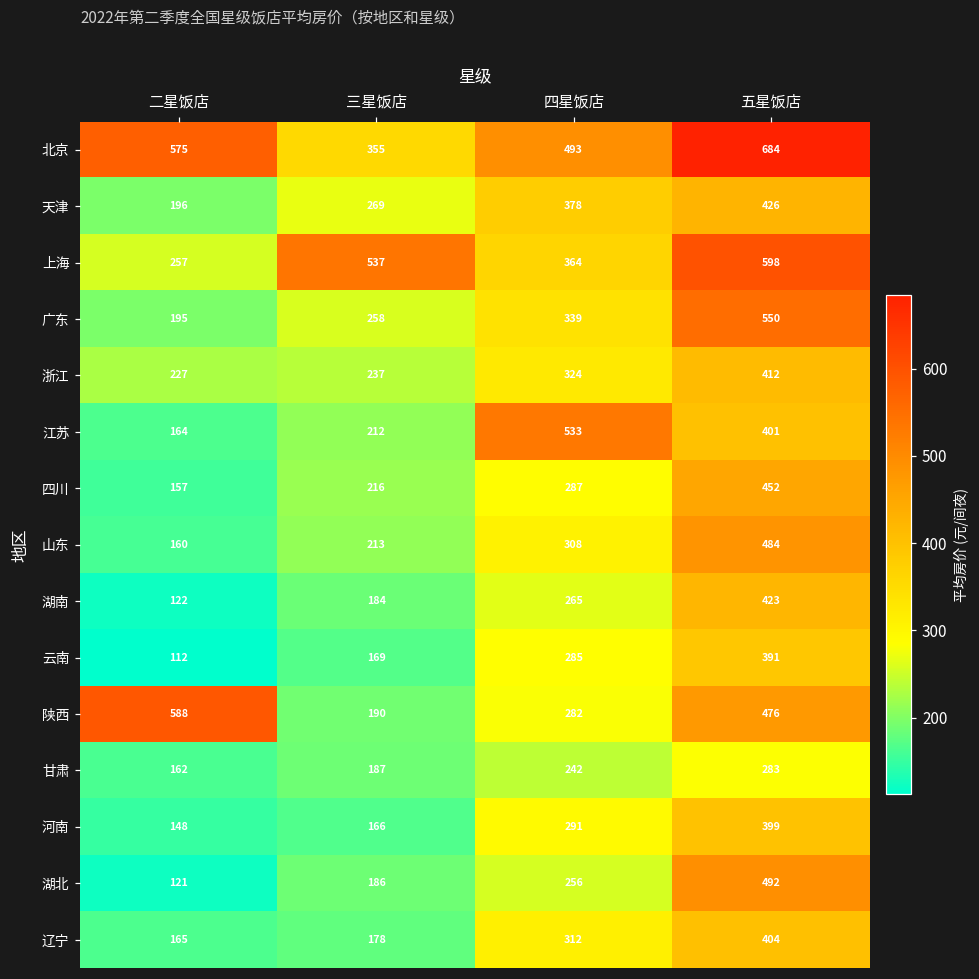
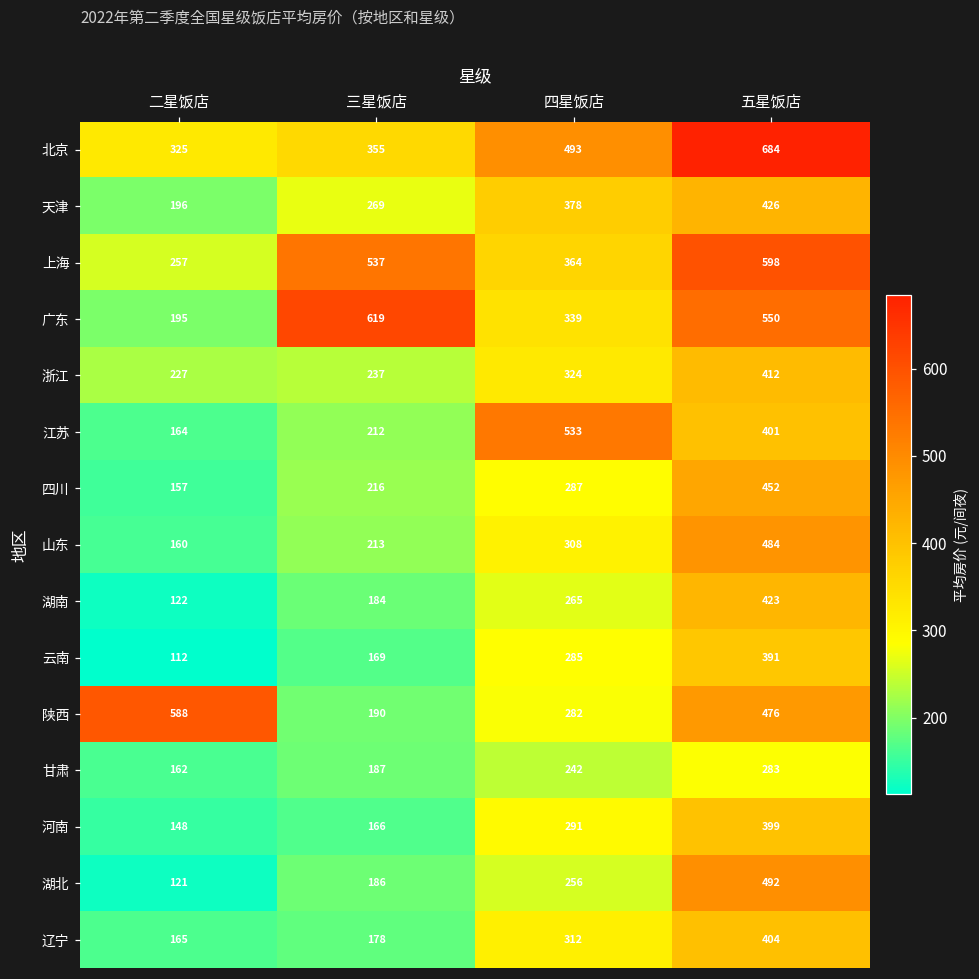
北京, 二星饭店: 575 -> 325
广东, 三星饭店: 258 -> 619
